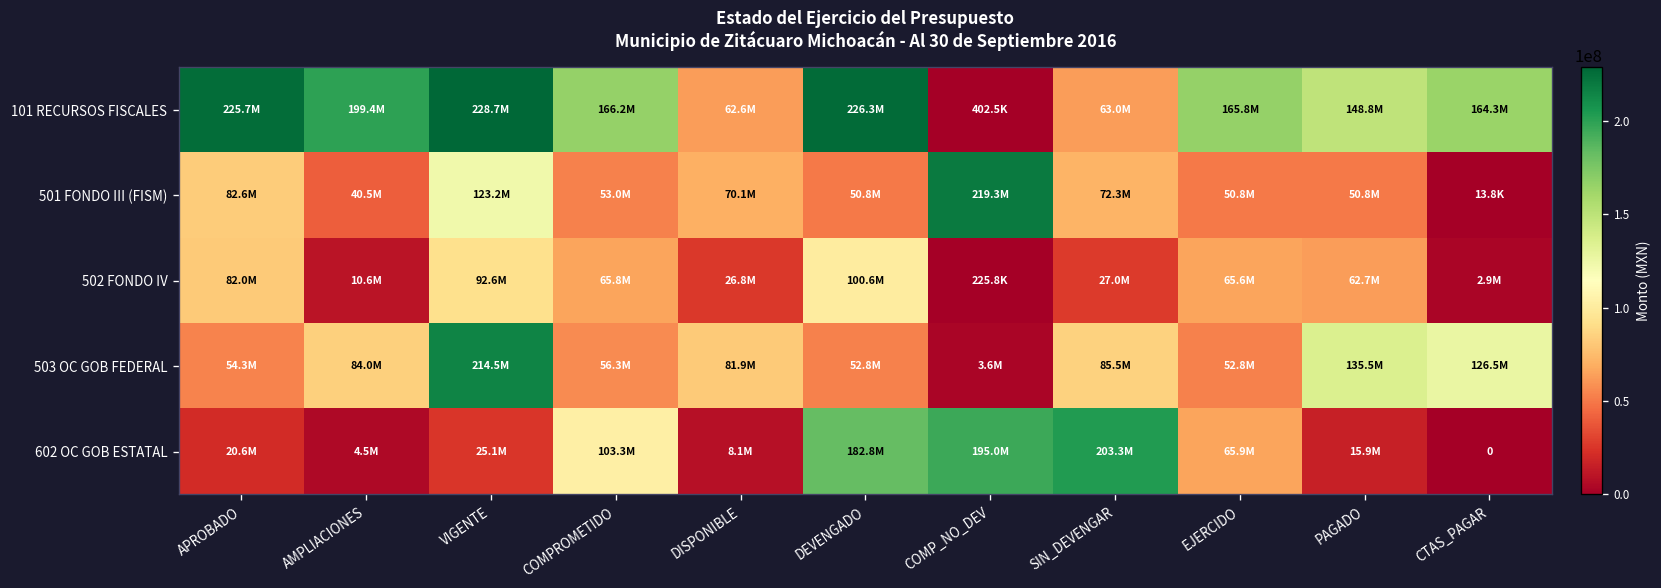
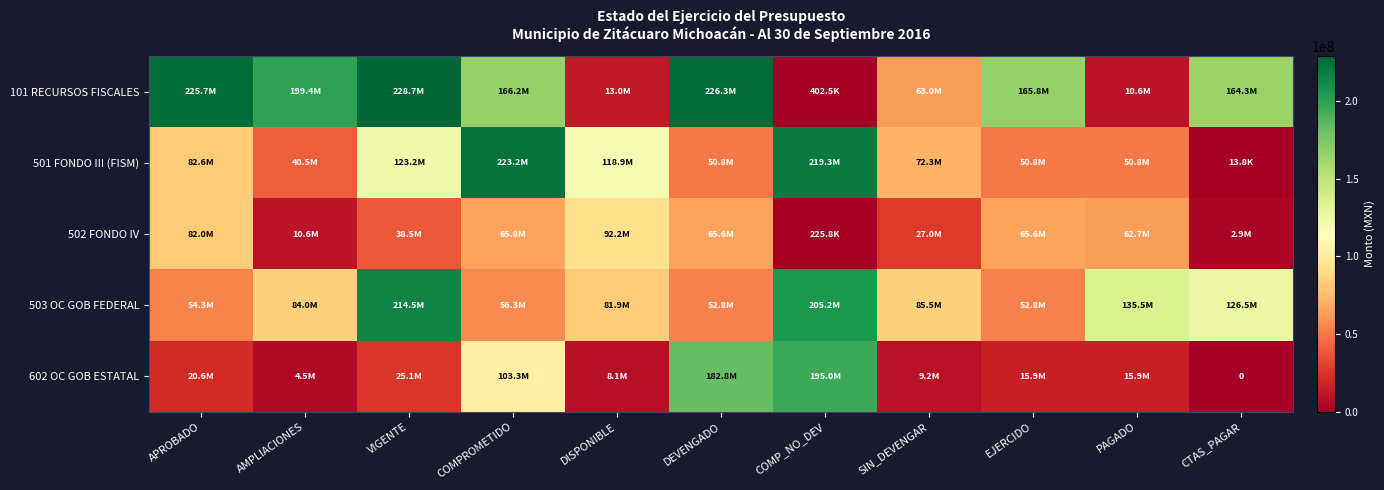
101 RECURSOS FISCALES, DISPONIBLE: 62.6M -> 13.0M
101 RECURSOS FISCALES, PAGADO: 148.8M -> 10.6M
501 FONDO III (FISM), COMPROMETIDO: 53.0M -> 223.2M
501 FONDO III (FISM), DISPONIBLE: 70.1M -> 118.9M
502 FONDO IV, VIGENTE: 92.6M -> 38.5M
502 FONDO IV, DISPONIBLE: 26.8M -> 92.2M
502 FONDO IV, DEVENGADO: 100.6M -> 65.6M
503 OC GOB FEDERAL, COMP_NO_DEV: 3.6M -> 205.2M
602 OC GOB ESTATAL, SIN_DEVENGAR: 203.3M -> 9.2M
602 OC GOB ESTATAL, EJERCIDO: 65.9M -> 15.9M
